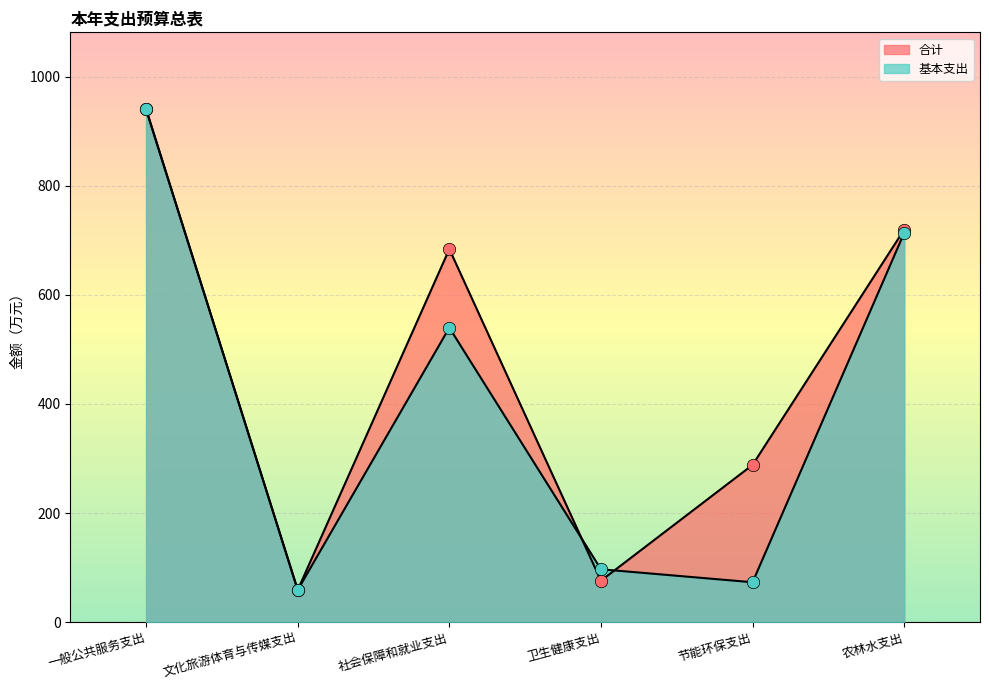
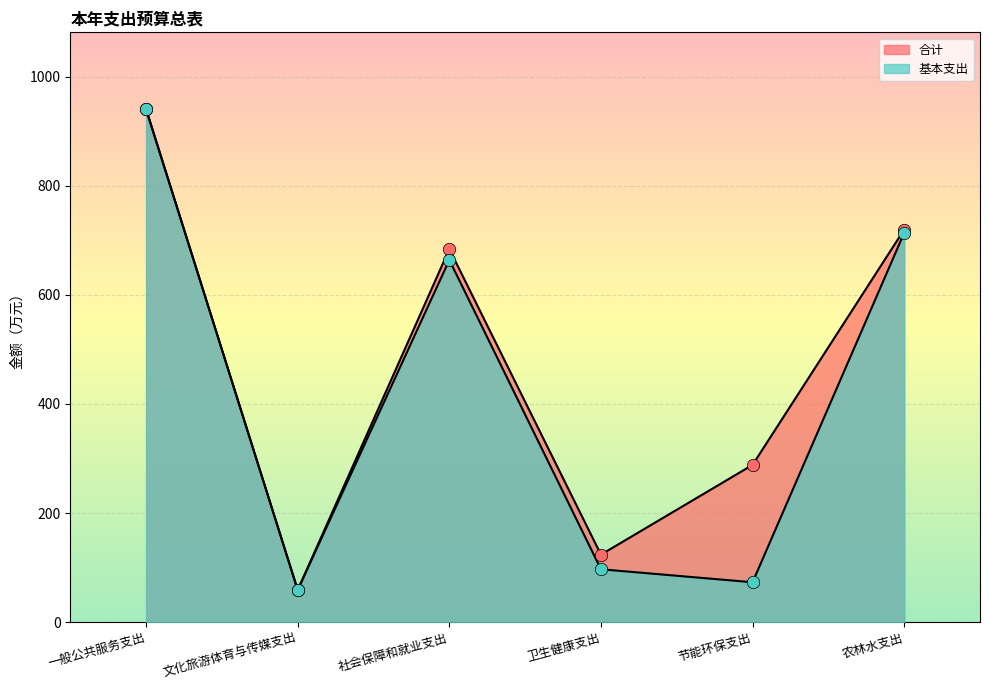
基本支出, 社会保障和就业支出: 540 -> 660
合计, 卫生健康支出: 80 -> 120
